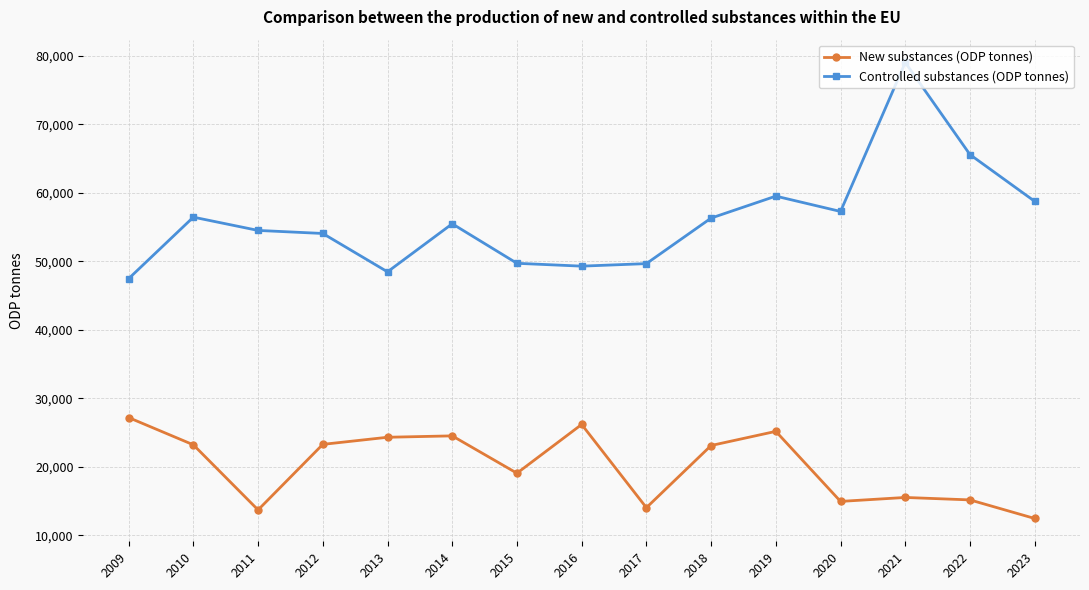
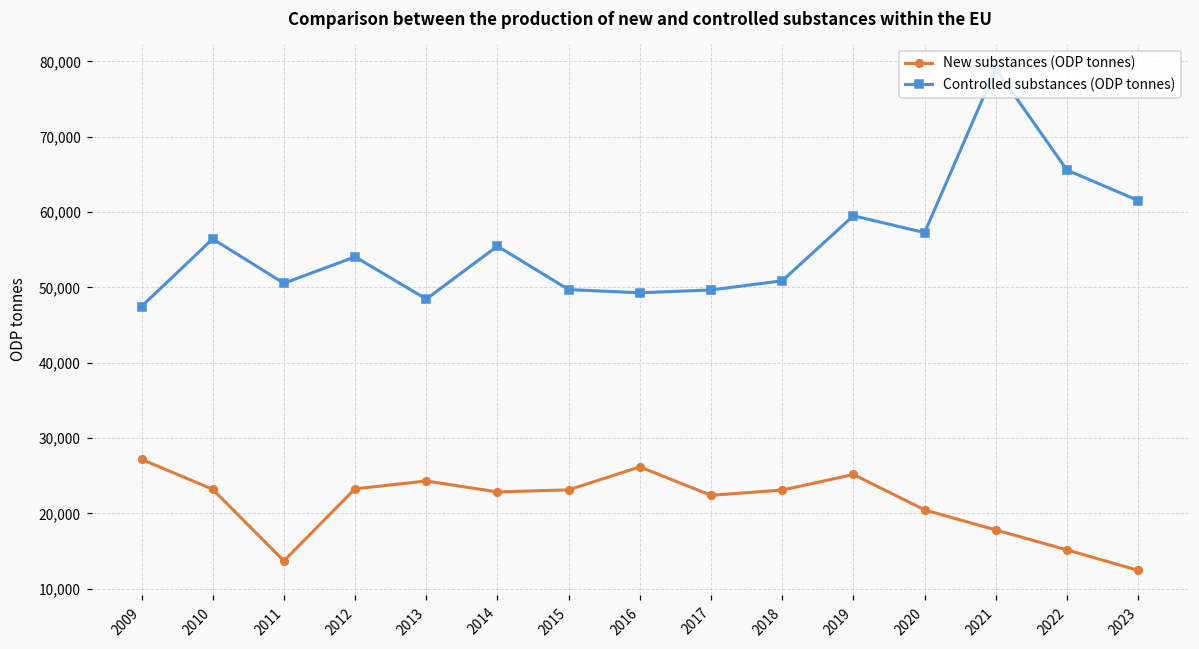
Controlled substances (ODP tonnes), 2011: 55,000 -> 51,000
New substances (ODP tonnes), 2014: 25,000 -> 23,000
New substances (ODP tonnes), 2015: 19,000 -> 23,000
New substances (ODP tonnes), 2017: 14,000 -> 22,000
Controlled substances (ODP tonnes), 2018: 56,000 -> 51,000
New substances (ODP tonnes), 2020: 15,000 -> 20,000
New substances (ODP tonnes), 2021: 16,000 -> 18,000
Controlled substances (ODP tonnes), 2023: 59,000 -> 62,000
